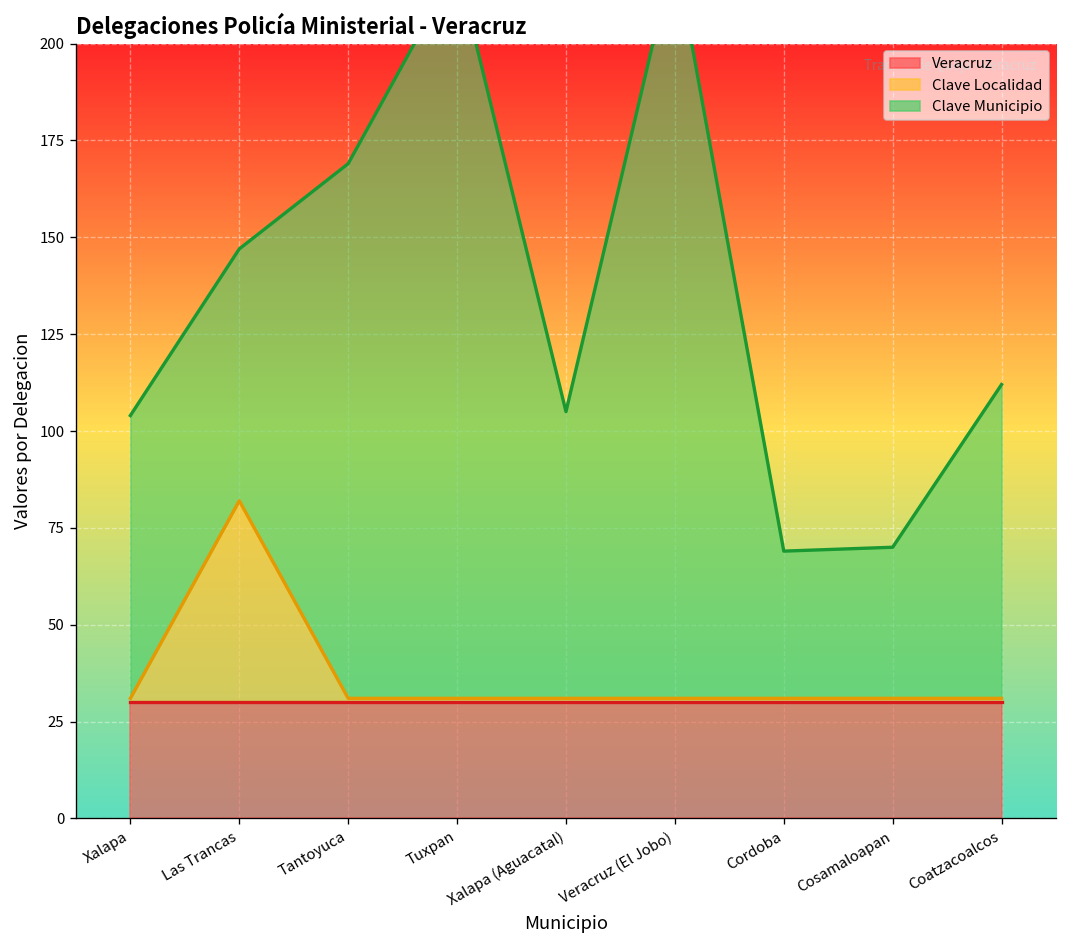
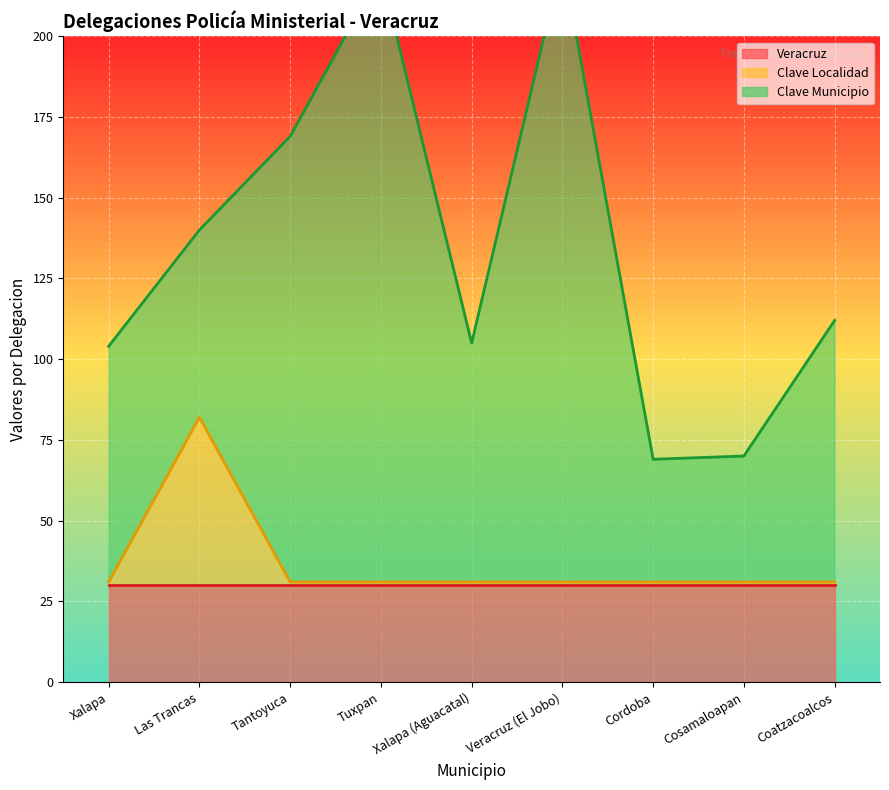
Clave Municipio, Las Trancas: 65 -> 58
